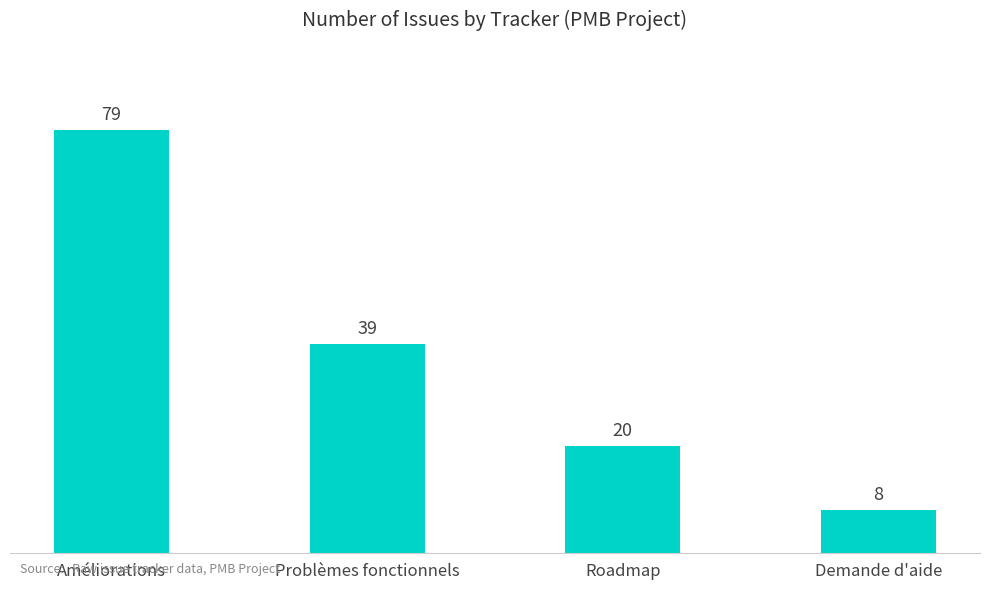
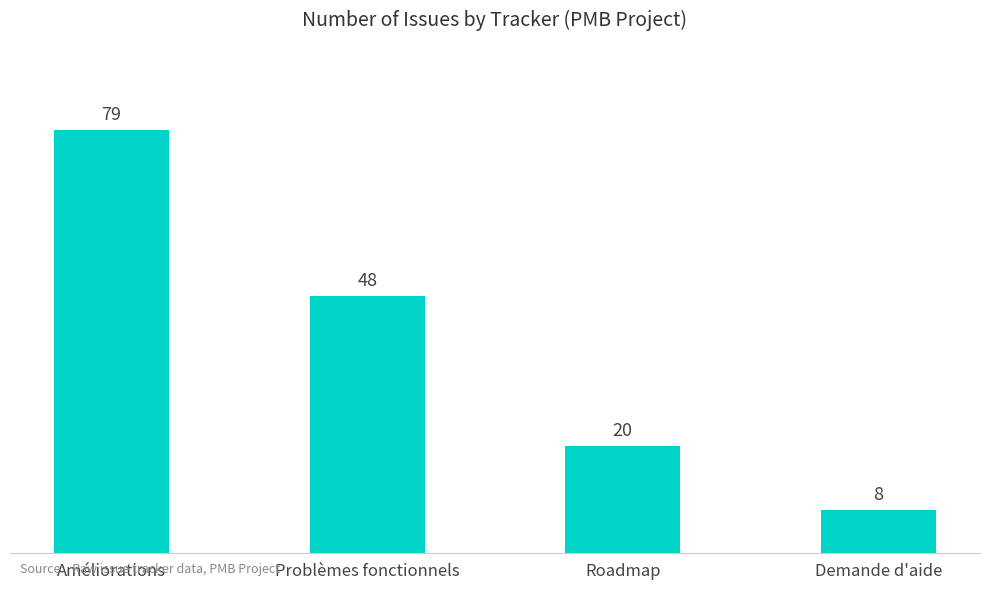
Problèmes fonctionnels: 39 -> 48
